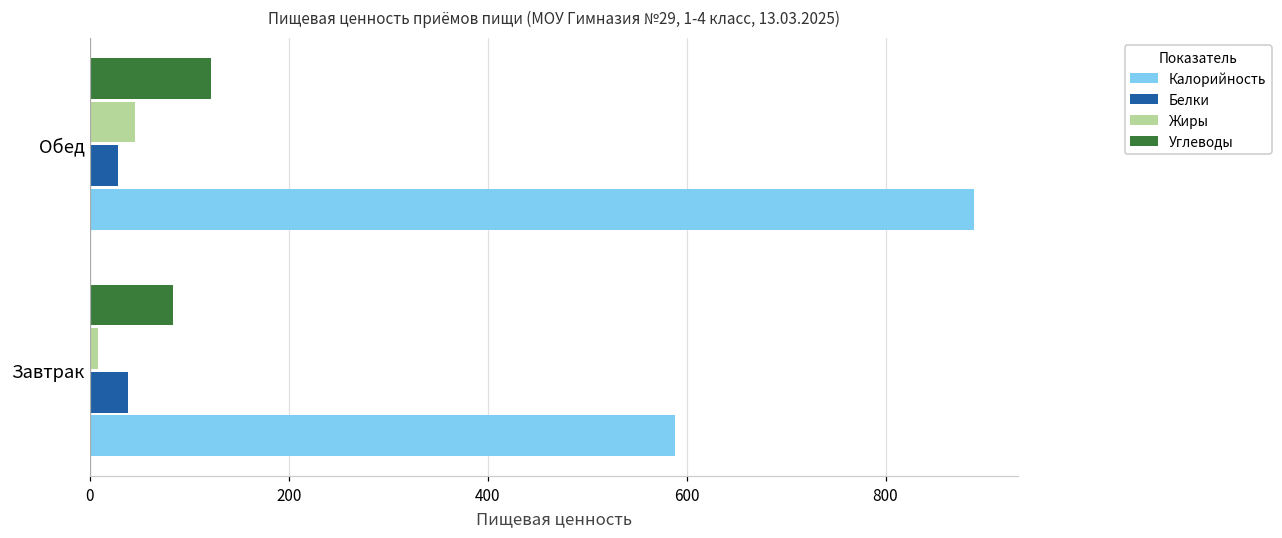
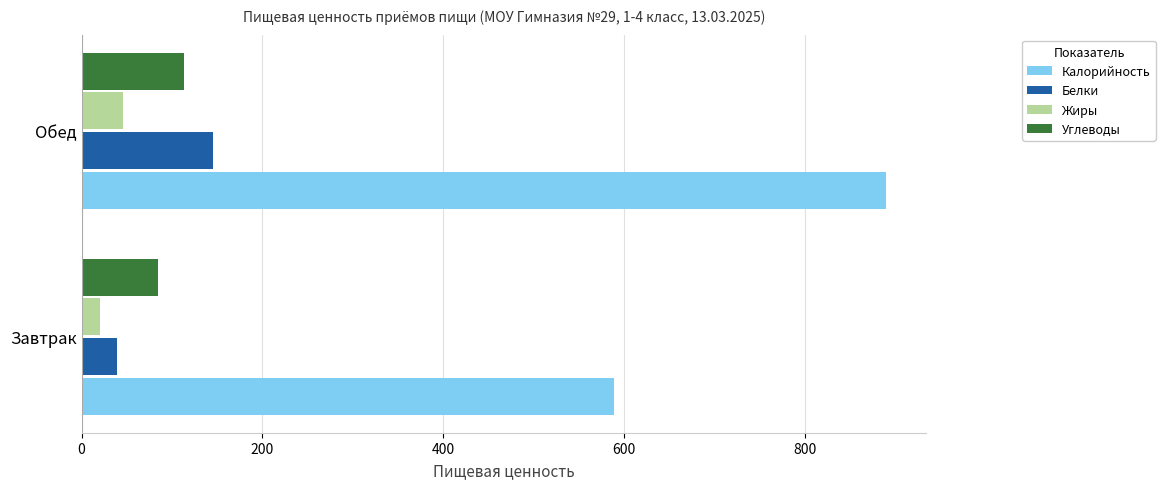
Углеводы, Обед: 120 -> 110
Белки, Обед: 30 -> 150
Жиры, Завтрак: 10 -> 20
